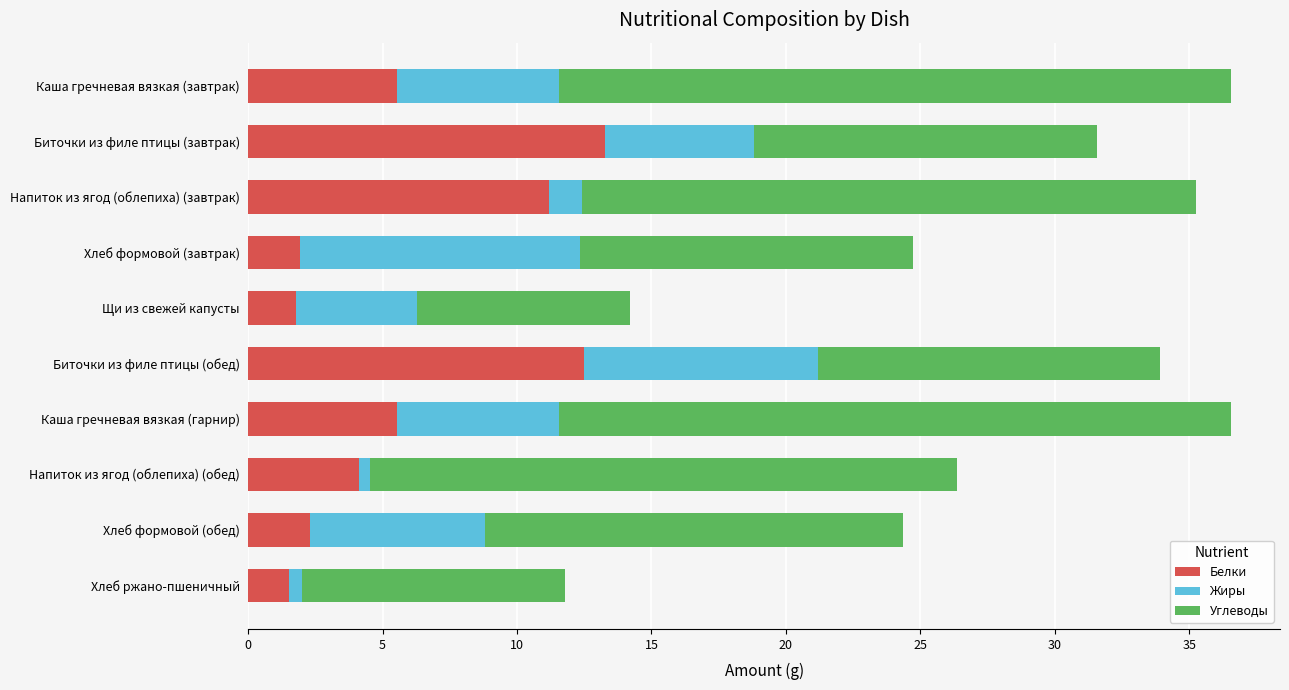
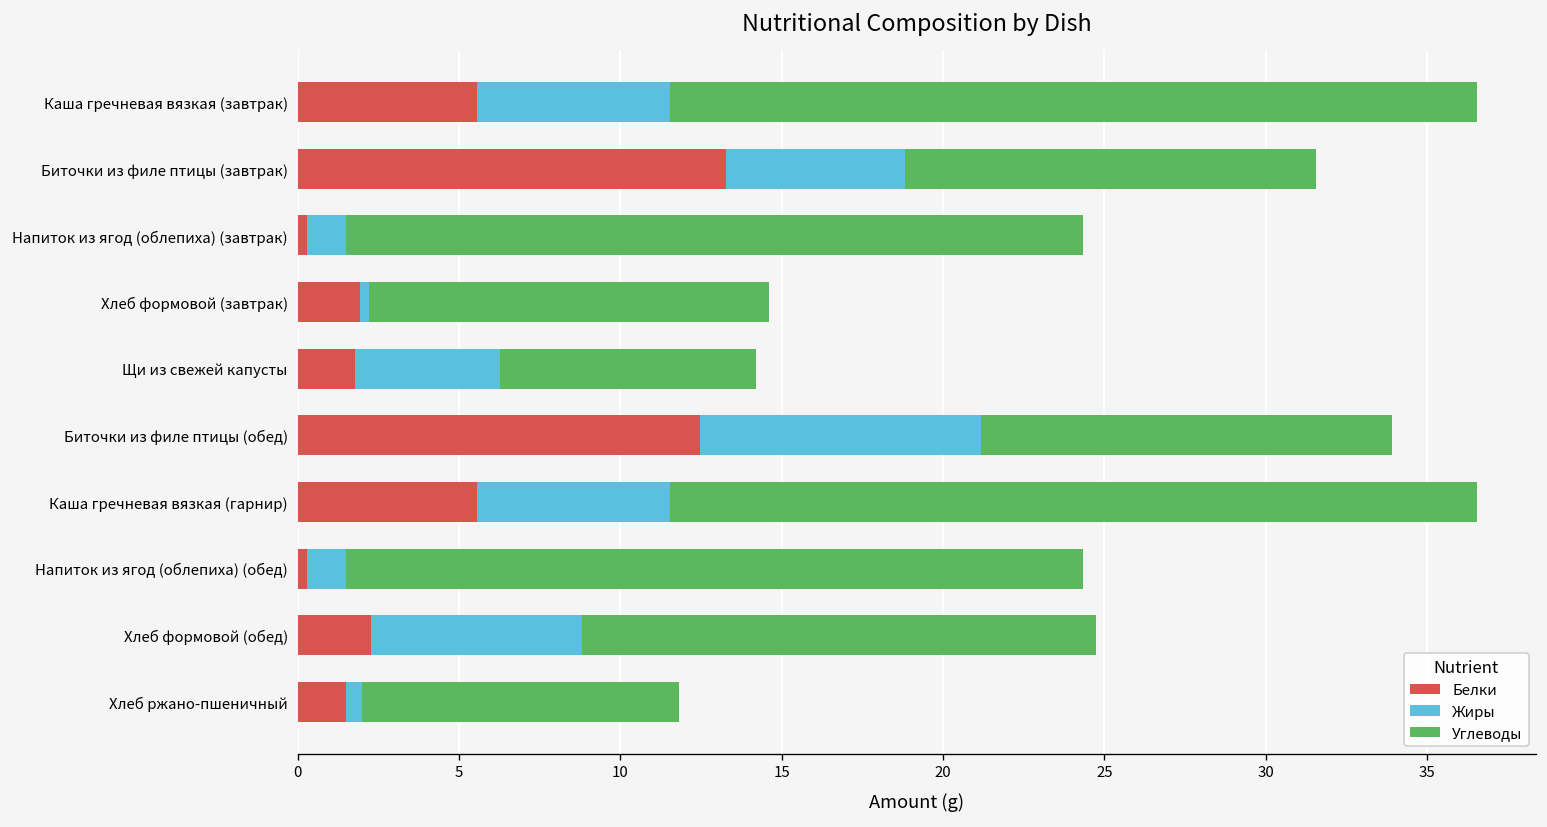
Белки, Напиток из ягод (облепиха) (завтрак): 11.2 -> 0.3
Жиры, Хлеб формовой (завтрак): 10.4 -> 0.3
Белки, Напиток из ягод (облепиха) (обед): 4.1 -> 0.3
Жиры, Напиток из ягод (облепиха) (обед): 0.4 -> 1.2
Углеводы, Напиток из ягод (облепиха) (обед): 21.8 -> 22.8
Углеводы, Хлеб формовой (обед): 15.6 -> 16.0
